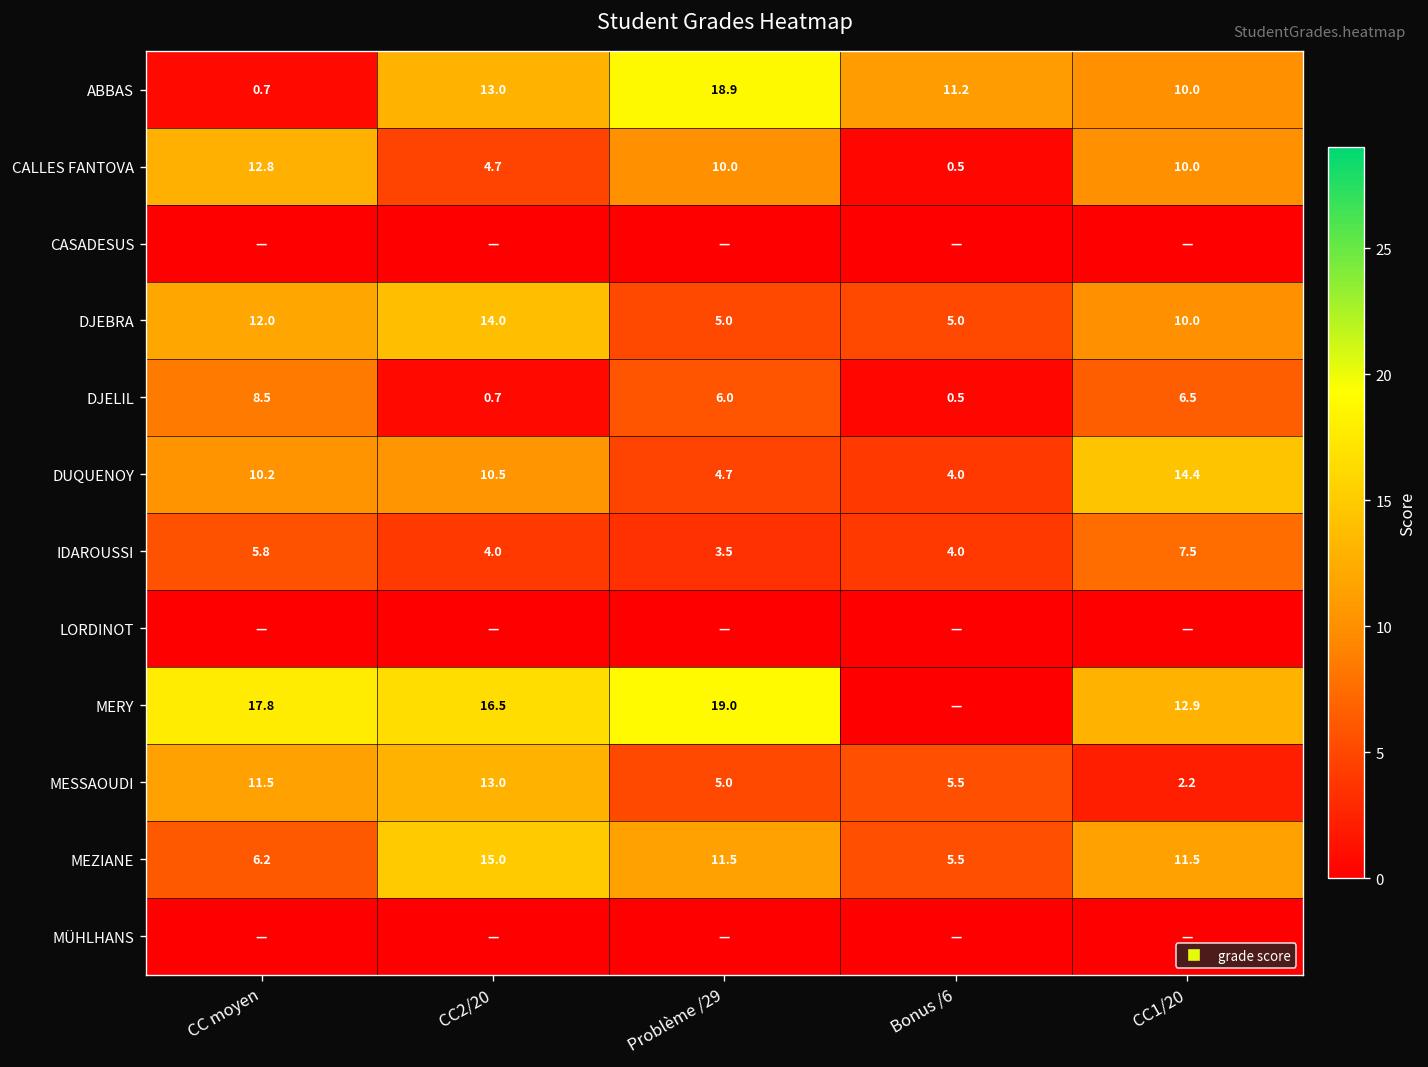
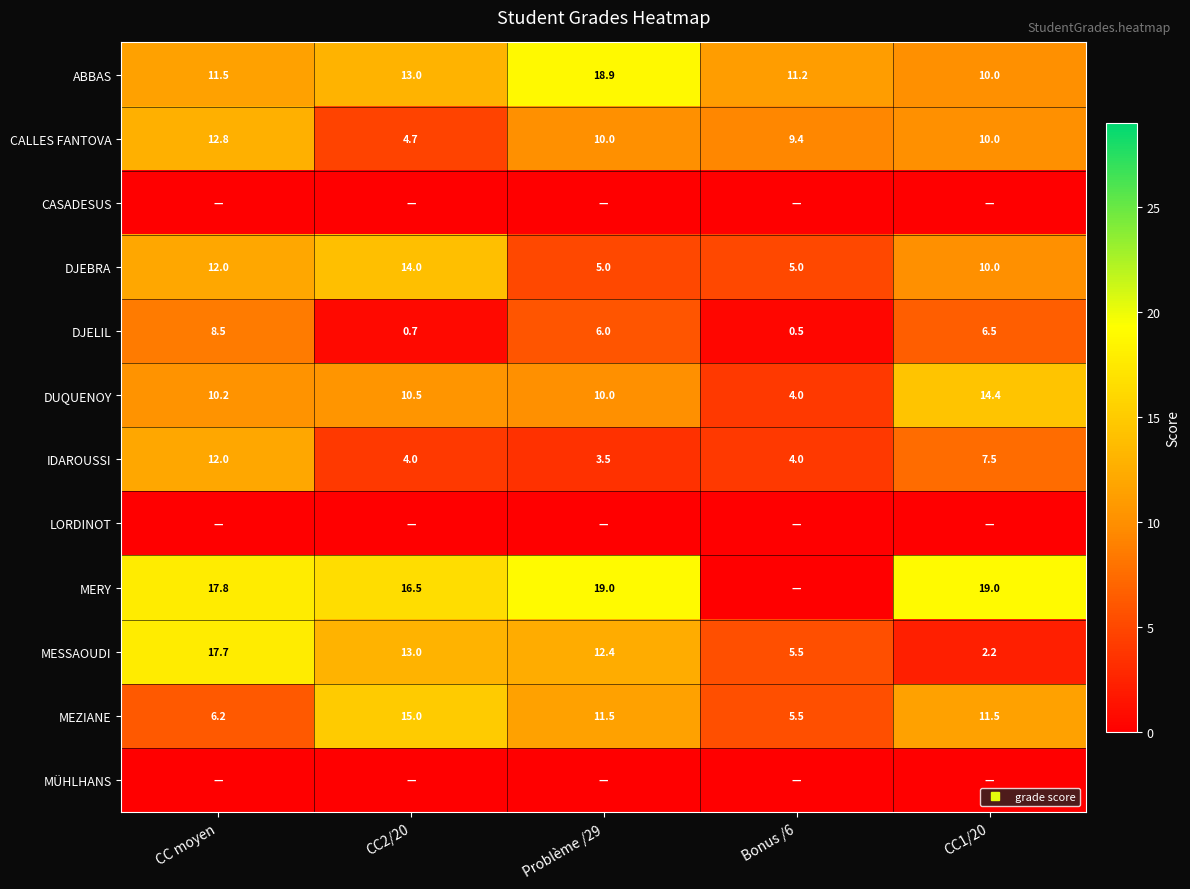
ABBAS, CC moyen: 0.7 -> 11.5
CALLES FANTOVA, Bonus /6: 0.5 -> 9.4
DUQUENOY, Problème /29: 4.7 -> 10.0
IDAROUSSI, CC moyen: 5.8 -> 12.0
MERY, CC1/20: 12.9 -> 19.0
MESSAOUDI, CC moyen: 11.5 -> 17.7
MESSAOUDI, Problème /29: 5.0 -> 12.4
